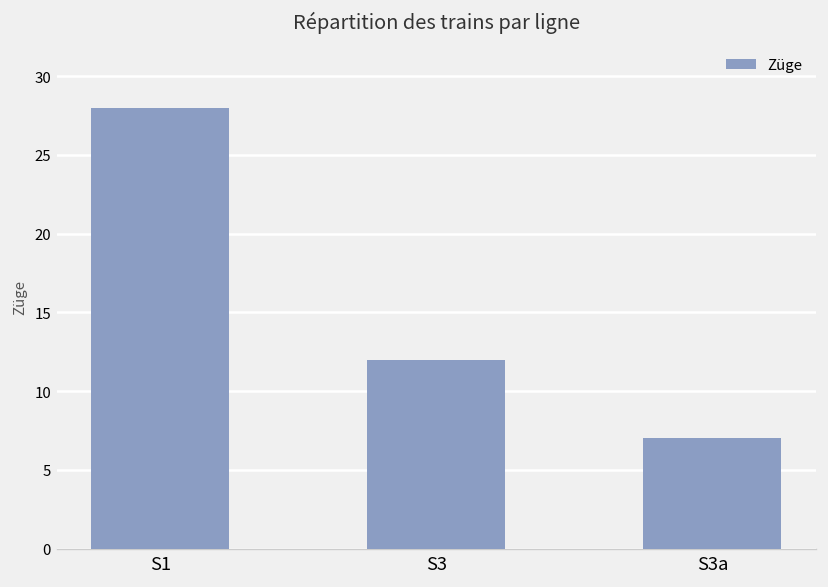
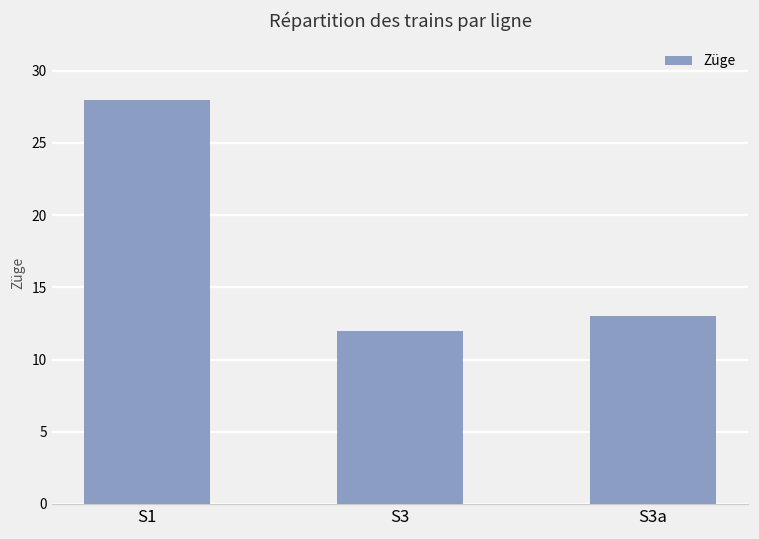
S3a: 7 -> 13
